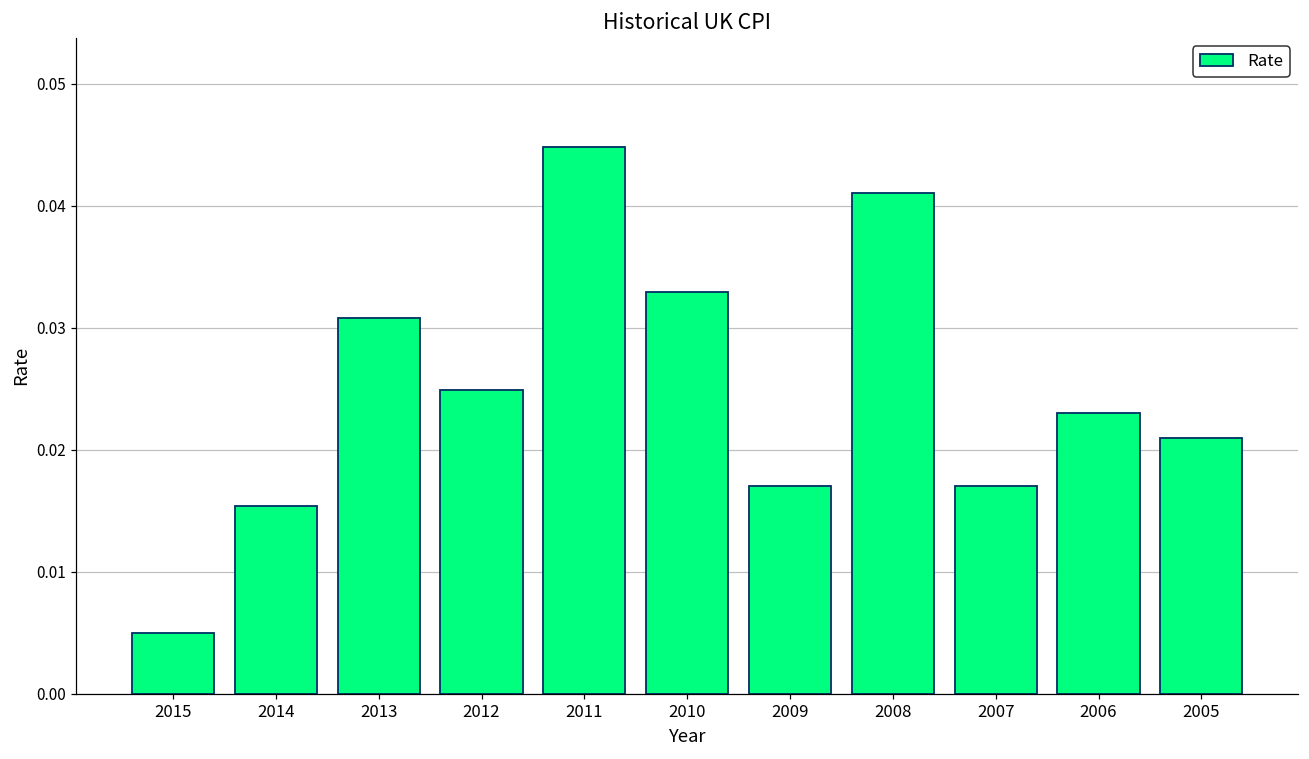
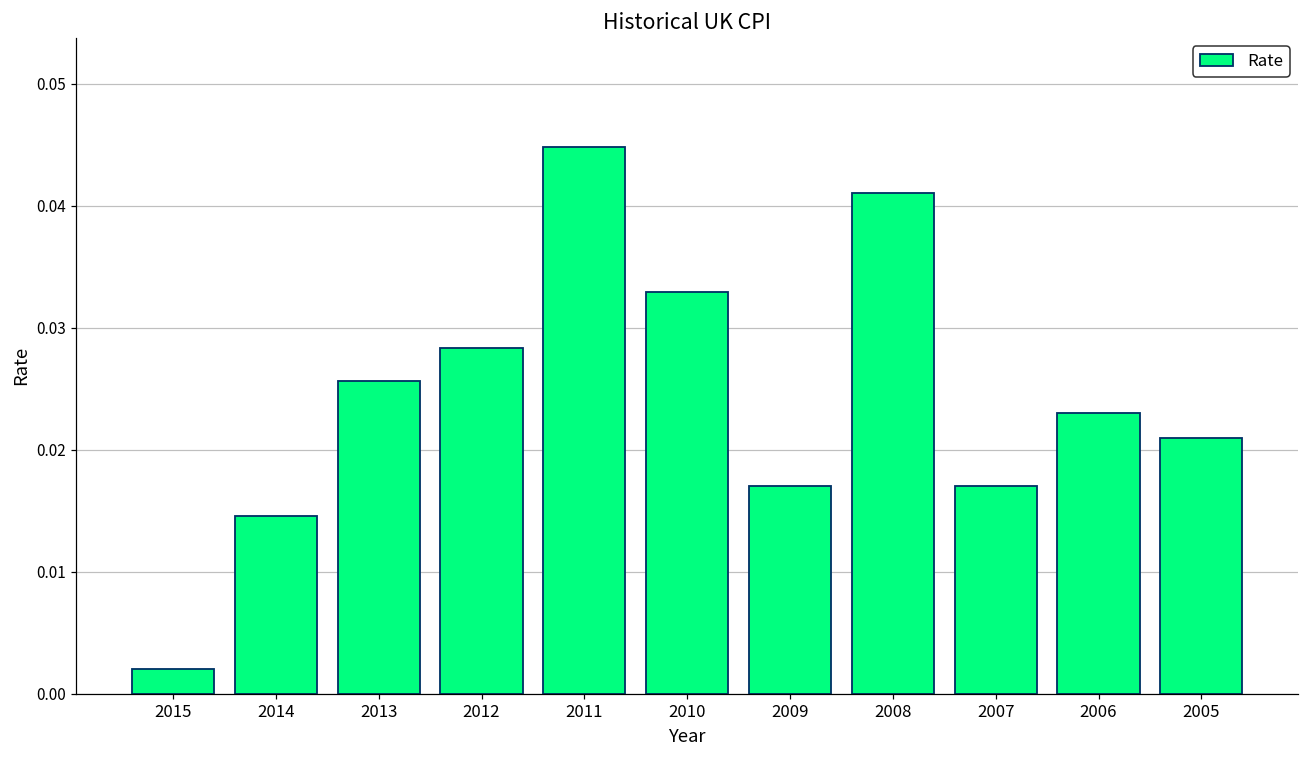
2015: 0.005 -> 0.002
2014: 0.0154 -> 0.0146
2013: 0.0308 -> 0.0256
2012: 0.0249 -> 0.0283
